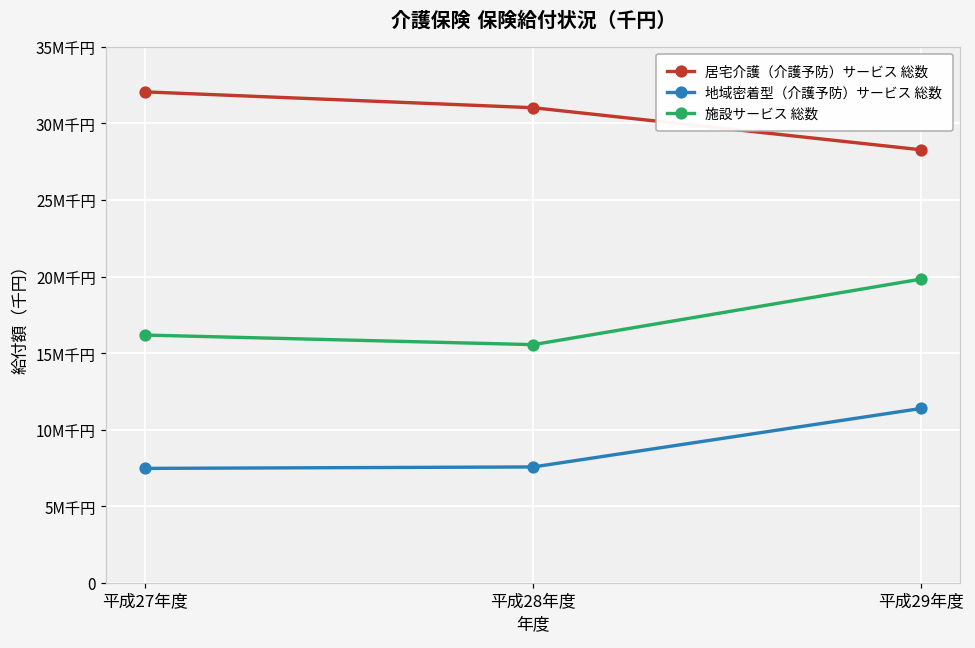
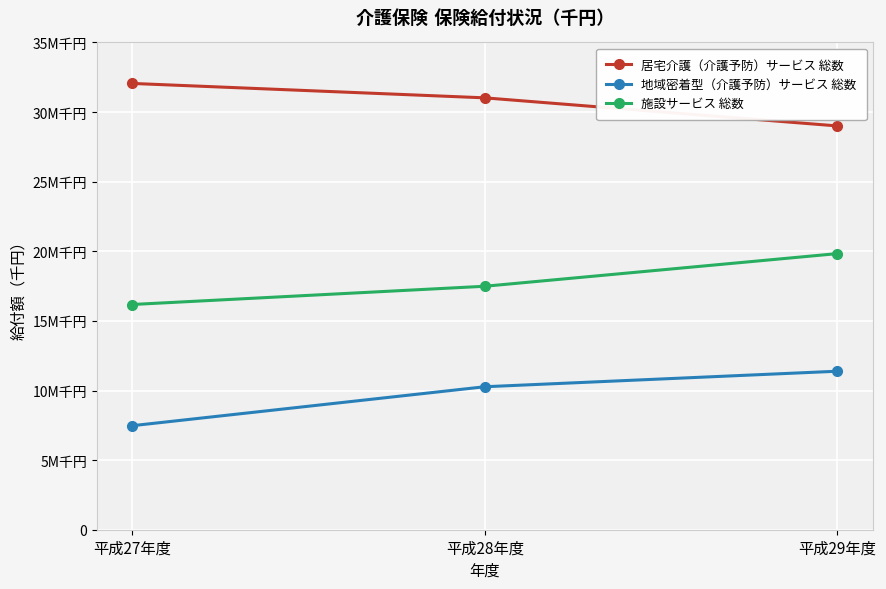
地域密着型（介護予防）サービス 総数, 平成28年度: 7.6M千円 -> 10.3M千円
施設サービス 総数, 平成28年度: 15.6M千円 -> 17.5M千円
居宅介護（介護予防）サービス 総数, 平成29年度: 28.3M千円 -> 29.0M千円
